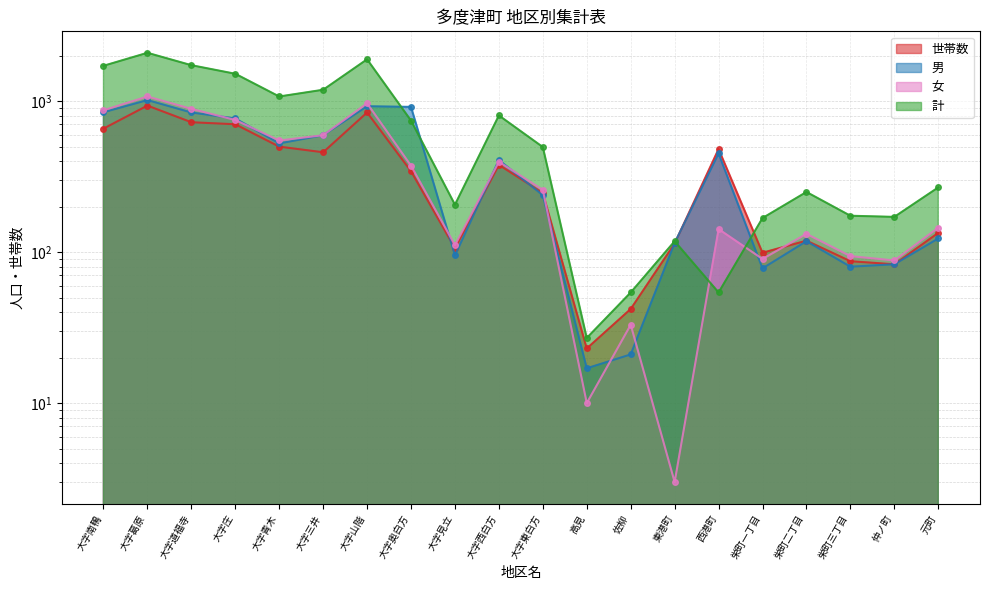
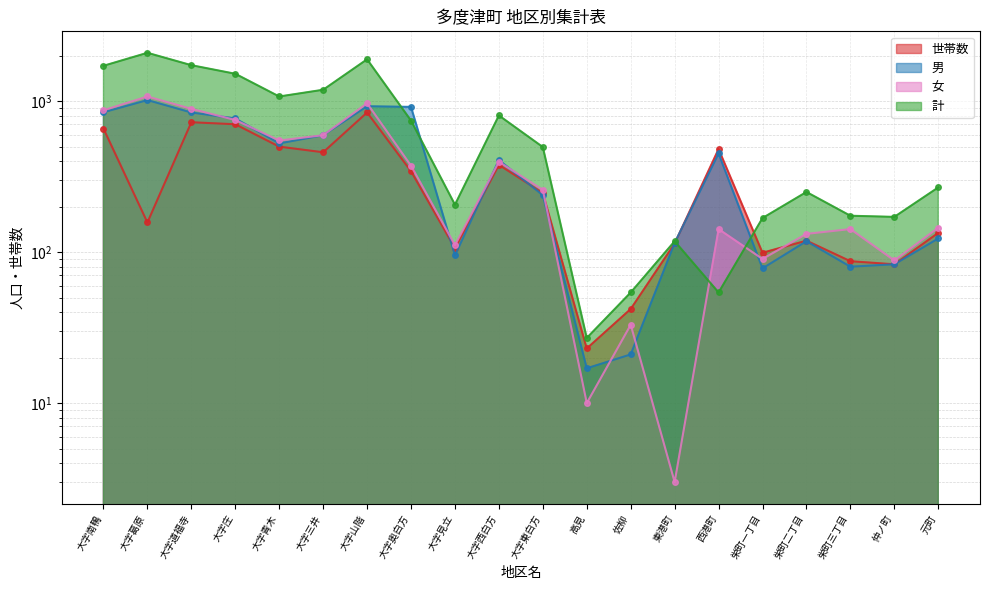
世帯数, 大字葛原: 900 -> 160
女, 栄町三丁目: 90 -> 140
